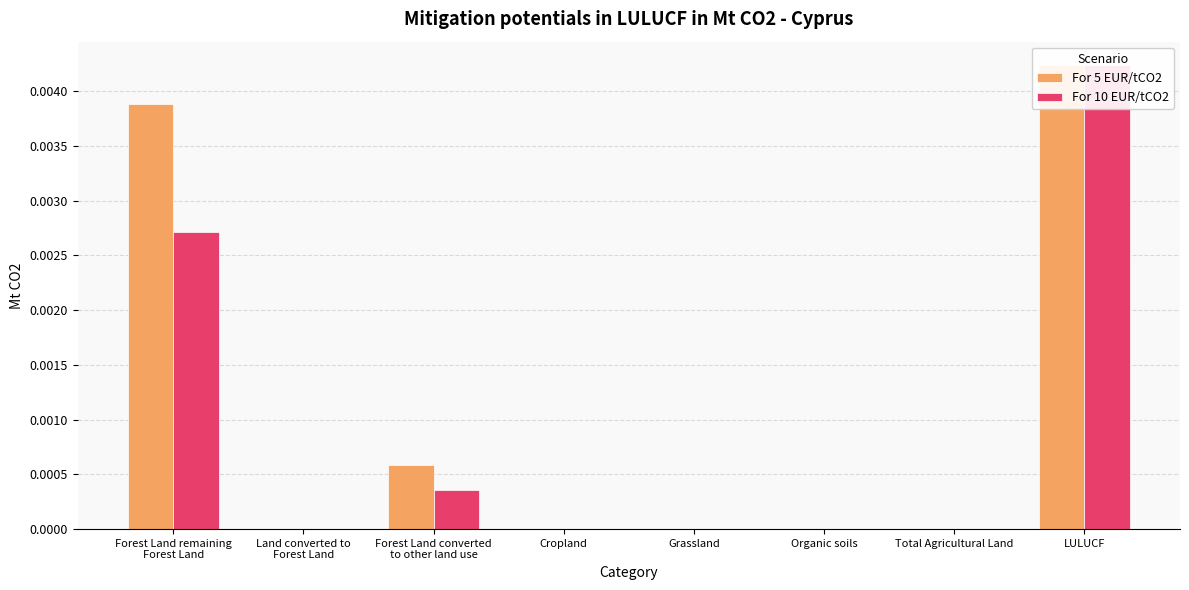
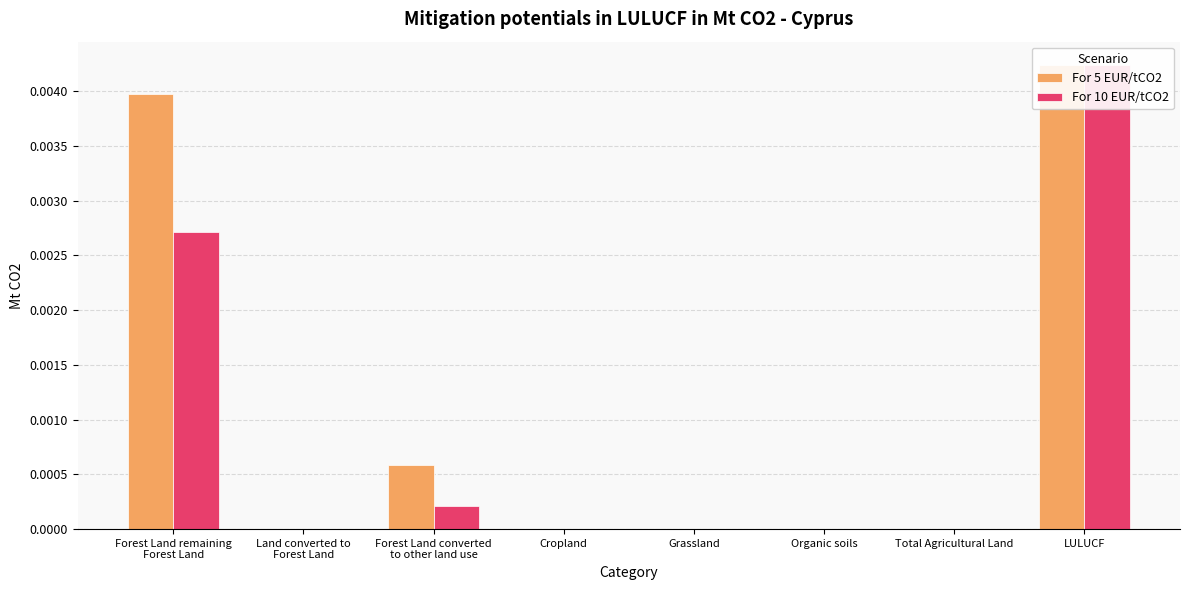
For 5 EUR/tCO2, Forest Land remaining Forest Land: 0.00388 -> 0.00398
For 10 EUR/tCO2, Forest Land converted to other land use: 0.00036 -> 0.00021
